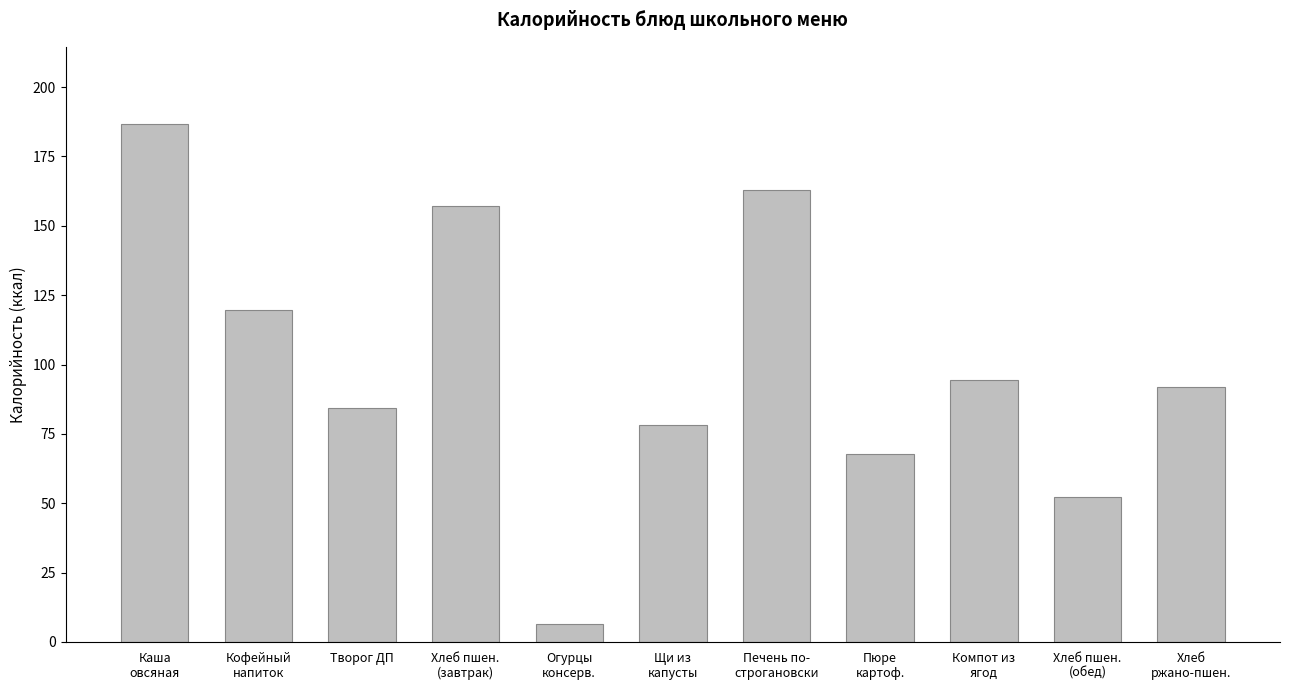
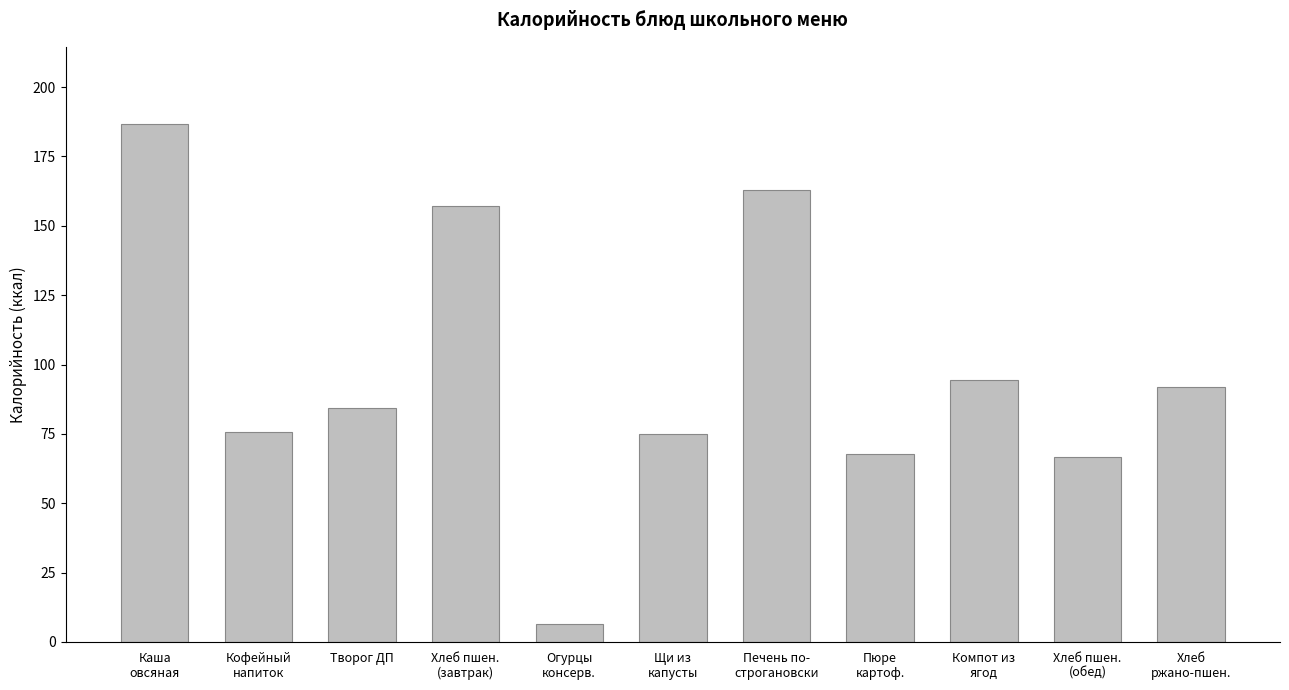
Кофейный напиток: 120 -> 76
Щи из капусты: 78 -> 75
Хлеб пшен. (обед): 52 -> 67
